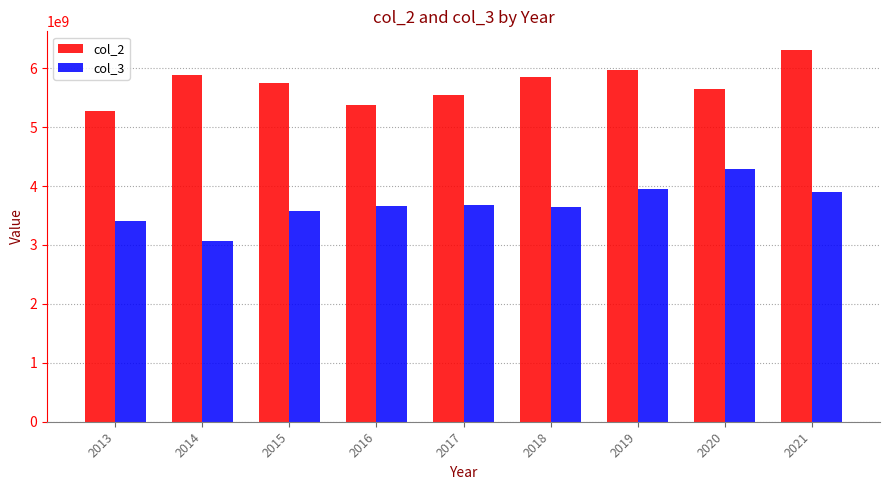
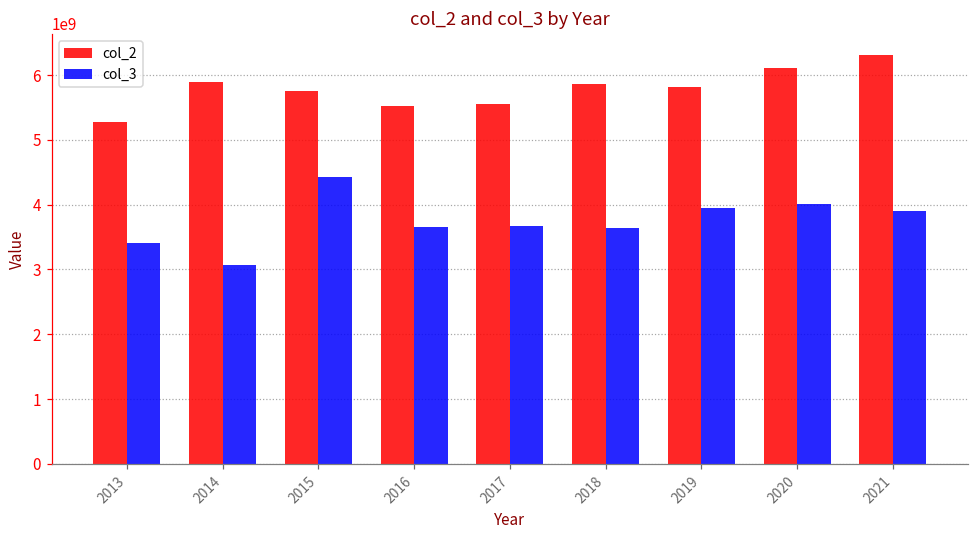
col_3, 2015: 3600000000 -> 4400000000
col_2, 2016: 5400000000 -> 5500000000
col_2, 2019: 6000000000 -> 5800000000
col_2, 2020: 5600000000 -> 6100000000
col_3, 2020: 4300000000 -> 4000000000
